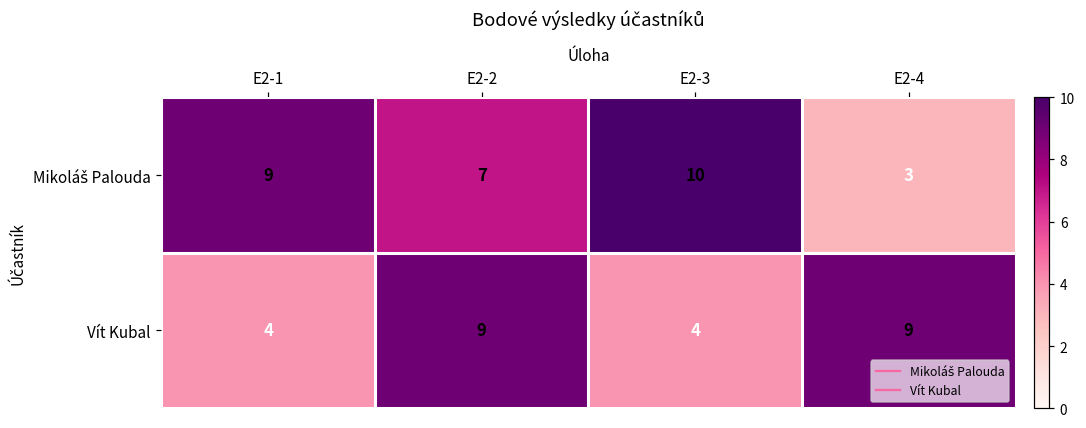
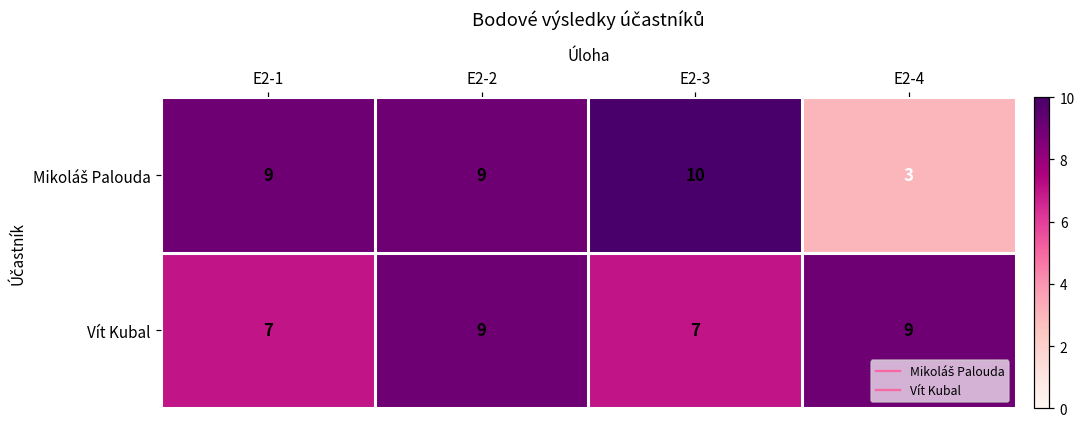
Mikoláš Palouda, E2-2: 7 -> 9
Vít Kubal, E2-1: 4 -> 7
Vít Kubal, E2-3: 4 -> 7
